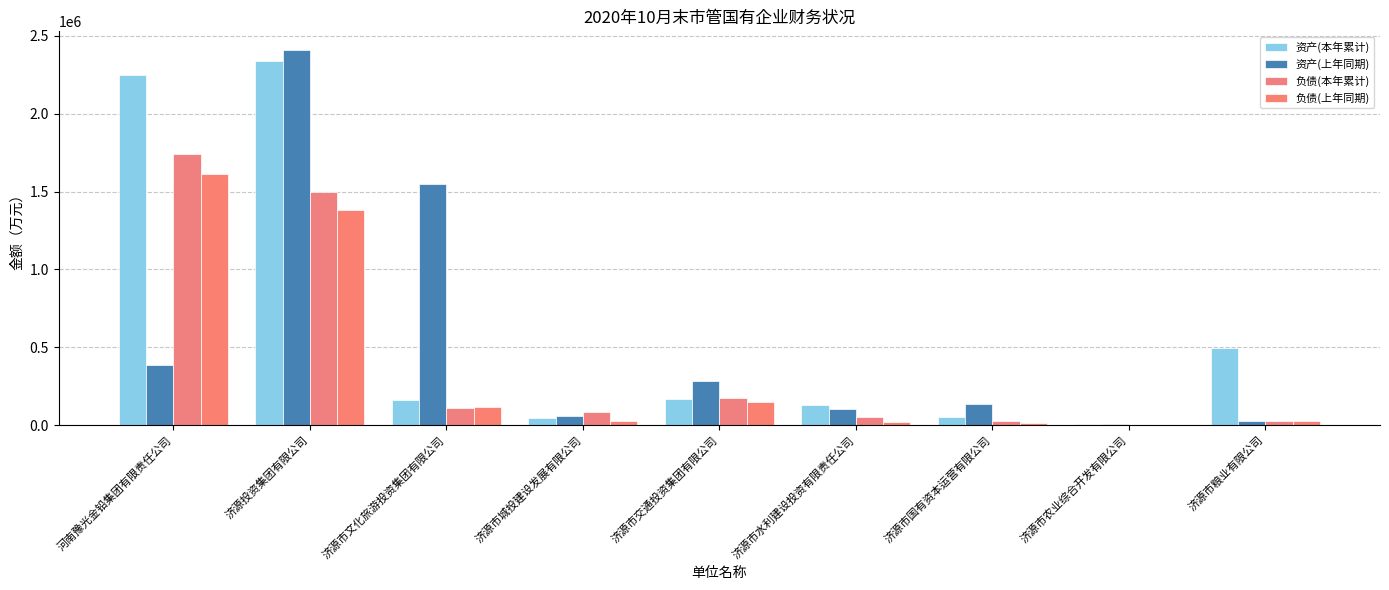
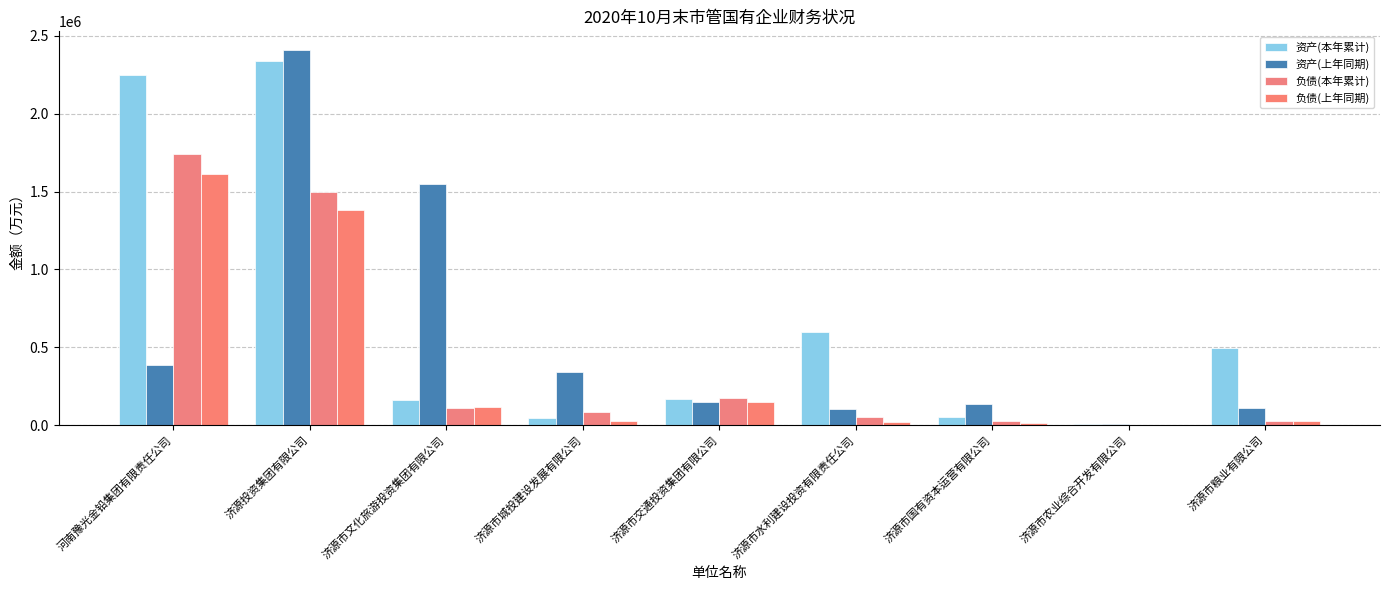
资产(上年同期), 济源市城投建设发展有限公司: 60000 -> 340000
资产(上年同期), 济源市交通投资集团有限公司: 290000 -> 150000
资产(本年累计), 济源市水利建设投资有限责任公司: 130000 -> 590000
资产(上年同期), 济源市粮业有限公司: 30000 -> 110000
